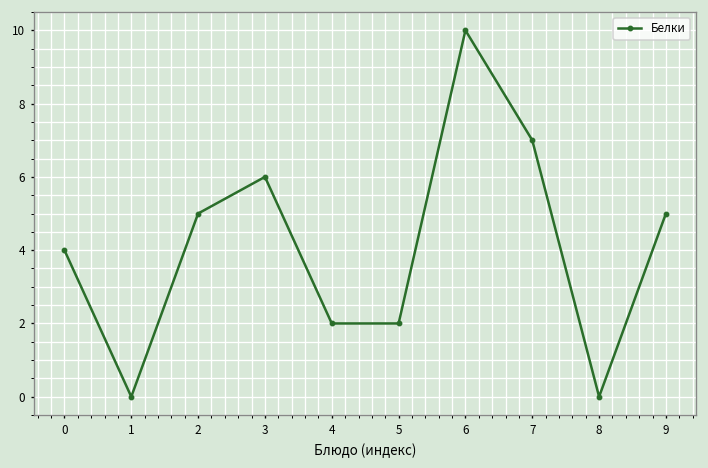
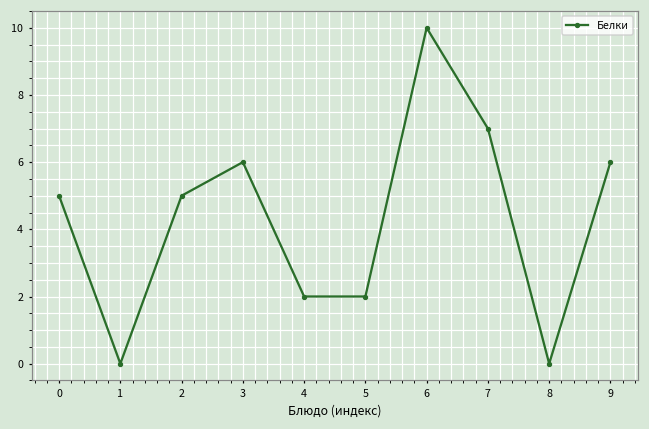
0: 4 -> 5
9: 5 -> 6
